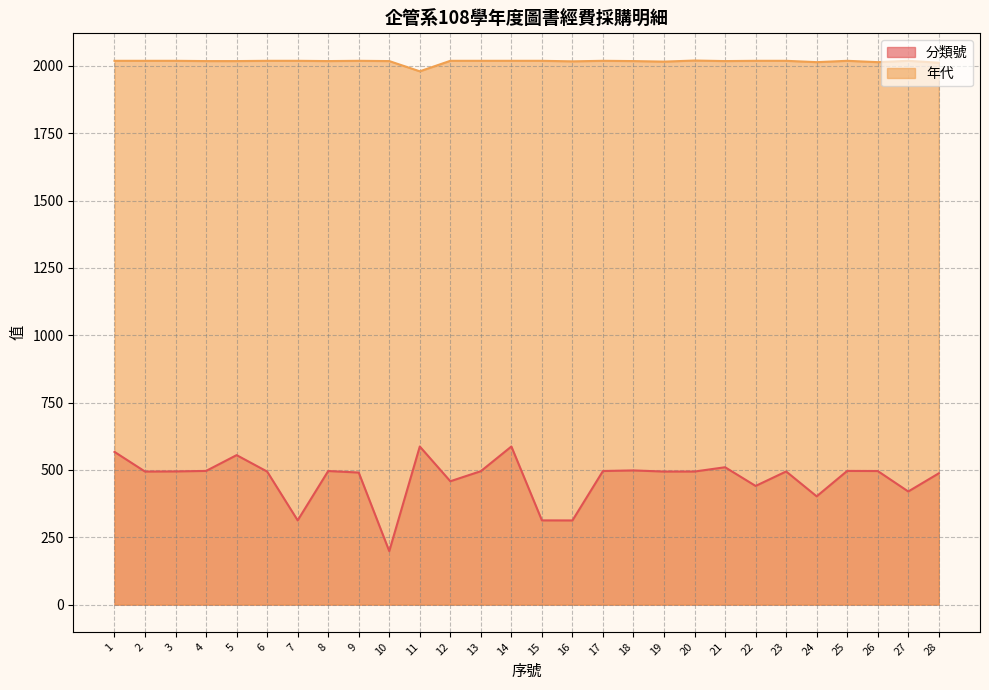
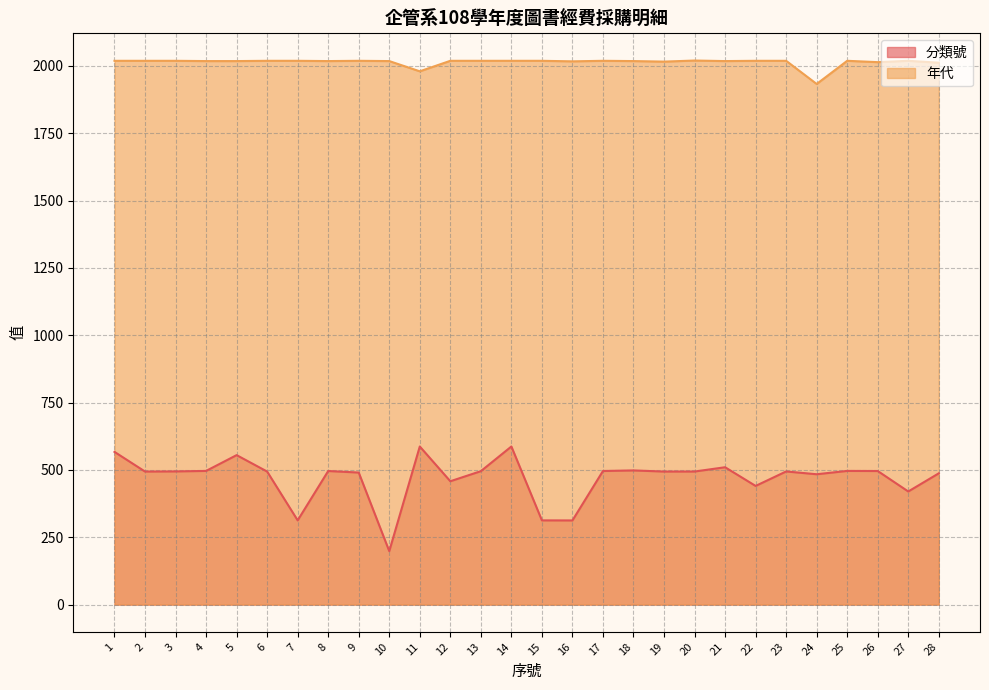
分類號, 24: 400 -> 480
年代, 24: 2010 -> 1930
